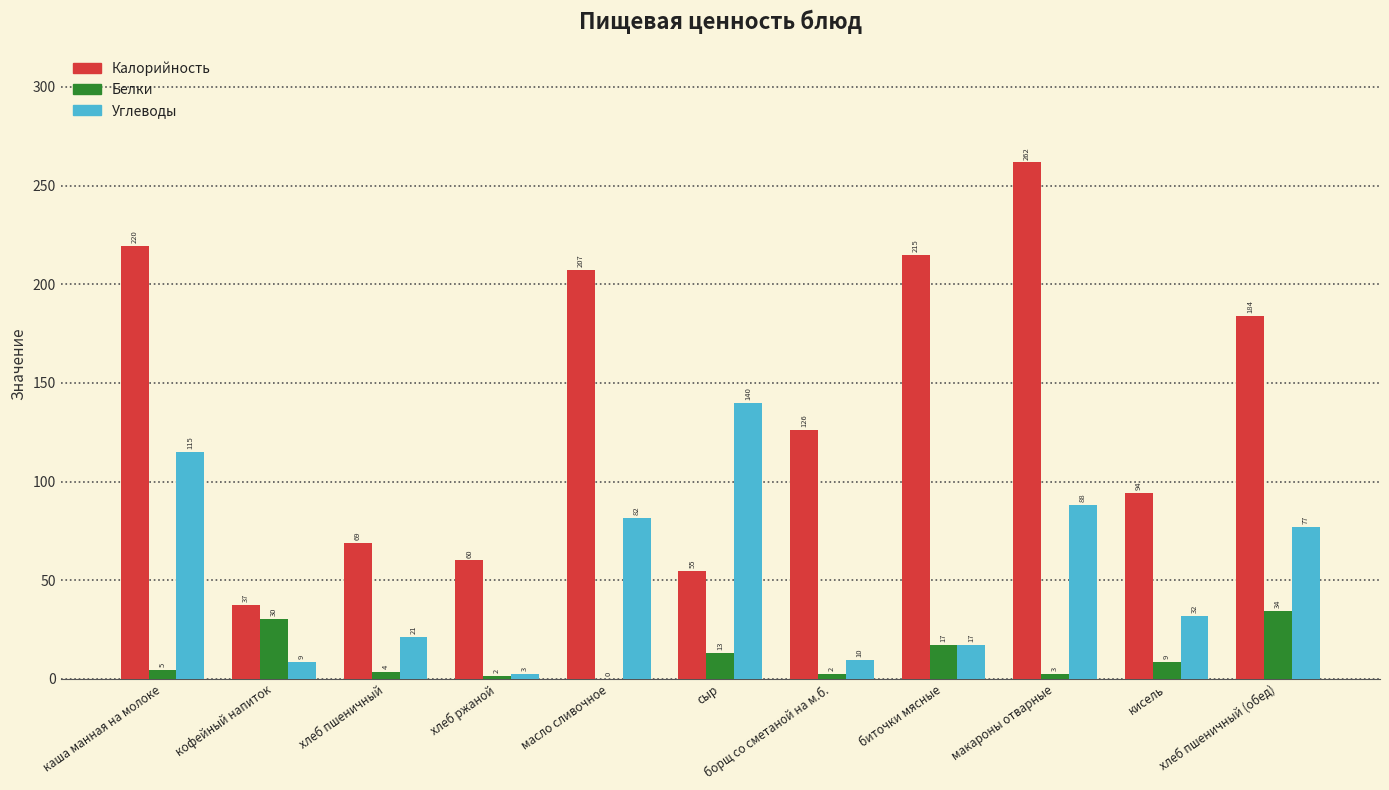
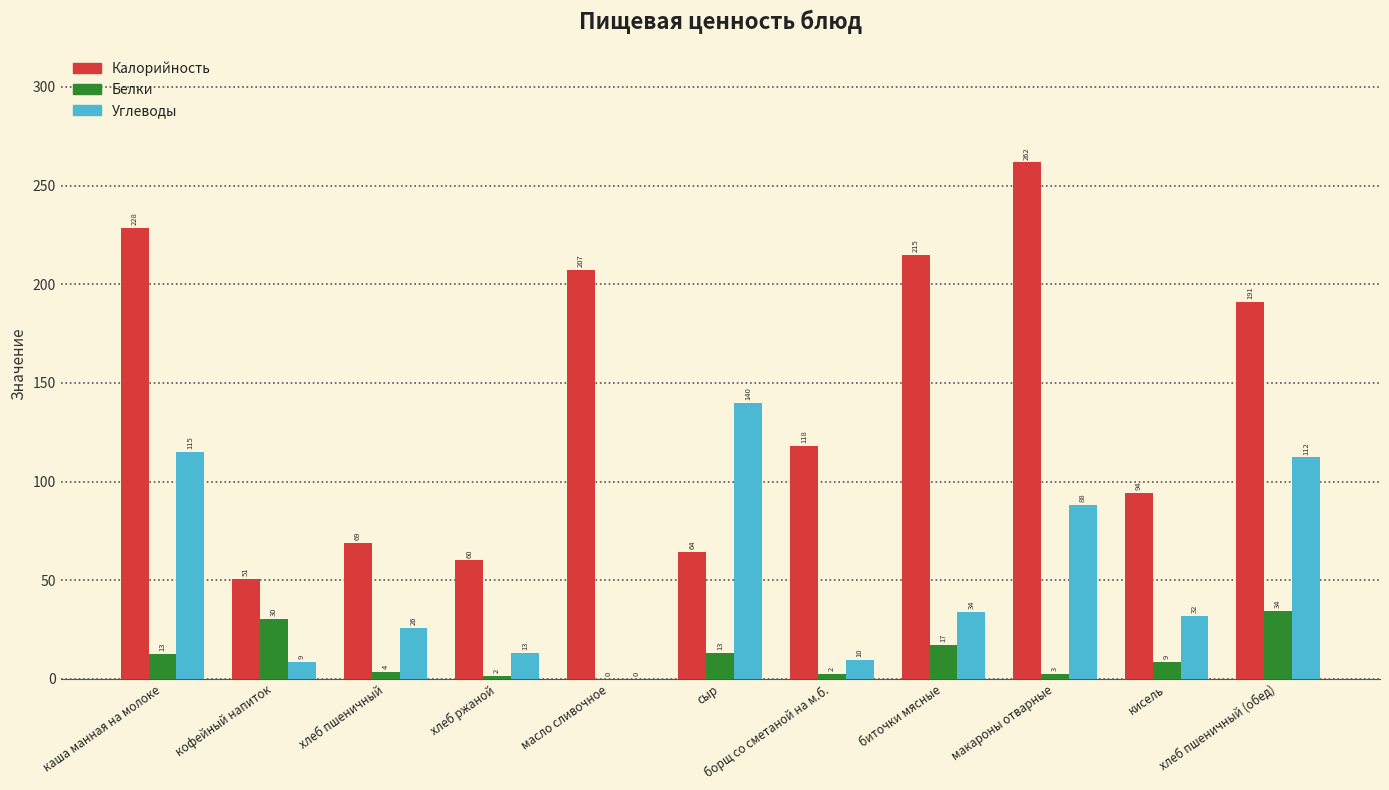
Калорийность, каша манная на молоке: 220 -> 228
Белки, каша манная на молоке: 5 -> 13
Калорийность, кофейный напиток: 37 -> 51
Углеводы, хлеб пшеничный: 21 -> 26
Углеводы, хлеб ржаной: 3 -> 13
Углеводы, масло сливочное: 82 -> 0
Калорийность, сыр: 55 -> 64
Калорийность, борщ со сметаной на м.б.: 126 -> 118
Углеводы, биточки мясные: 17 -> 34
Калорийность, хлеб пшеничный (обед): 184 -> 191
Углеводы, хлеб пшеничный (обед): 77 -> 112
